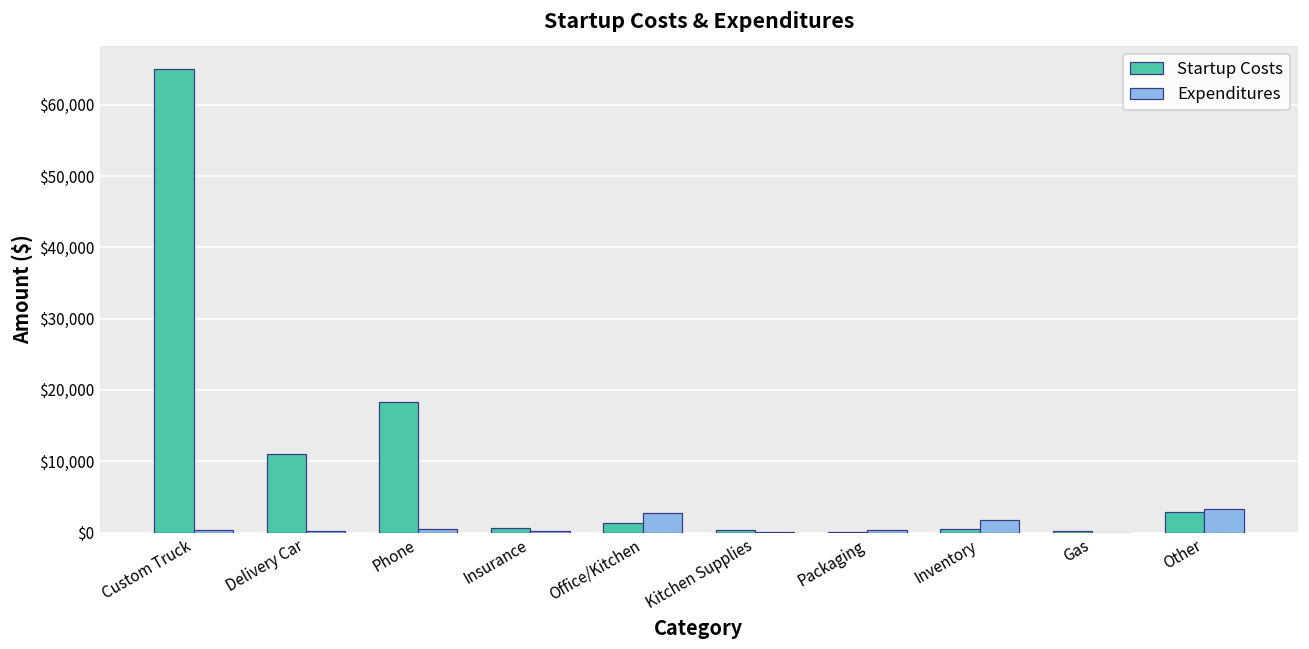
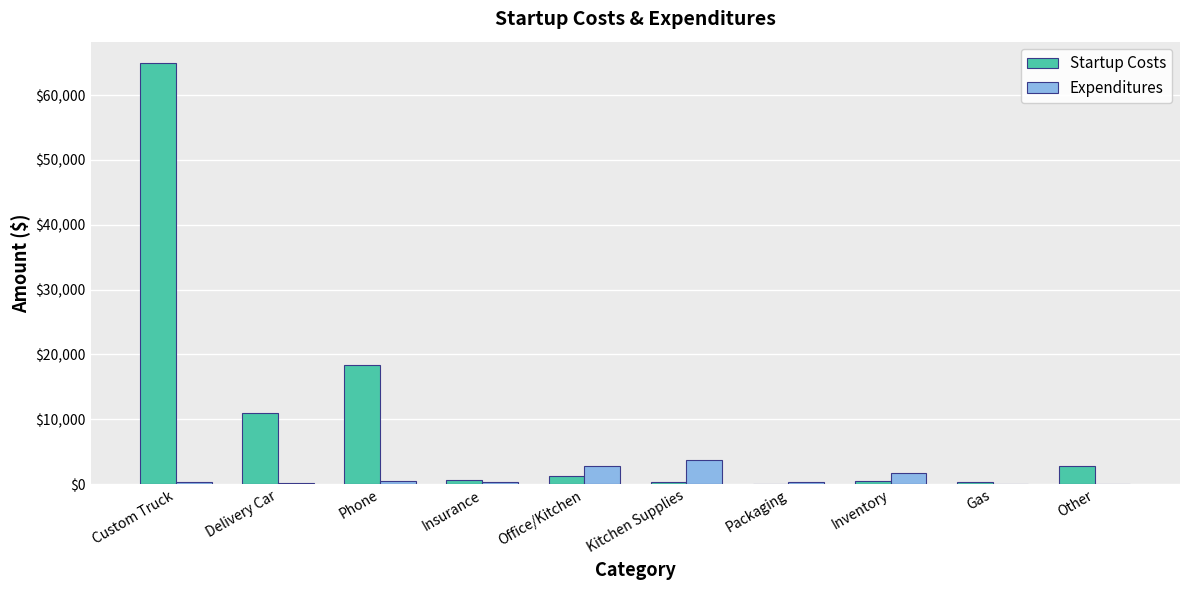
Expenditures, Kitchen Supplies: $0 -> $4,000
Expenditures, Other: $3,000 -> $0
